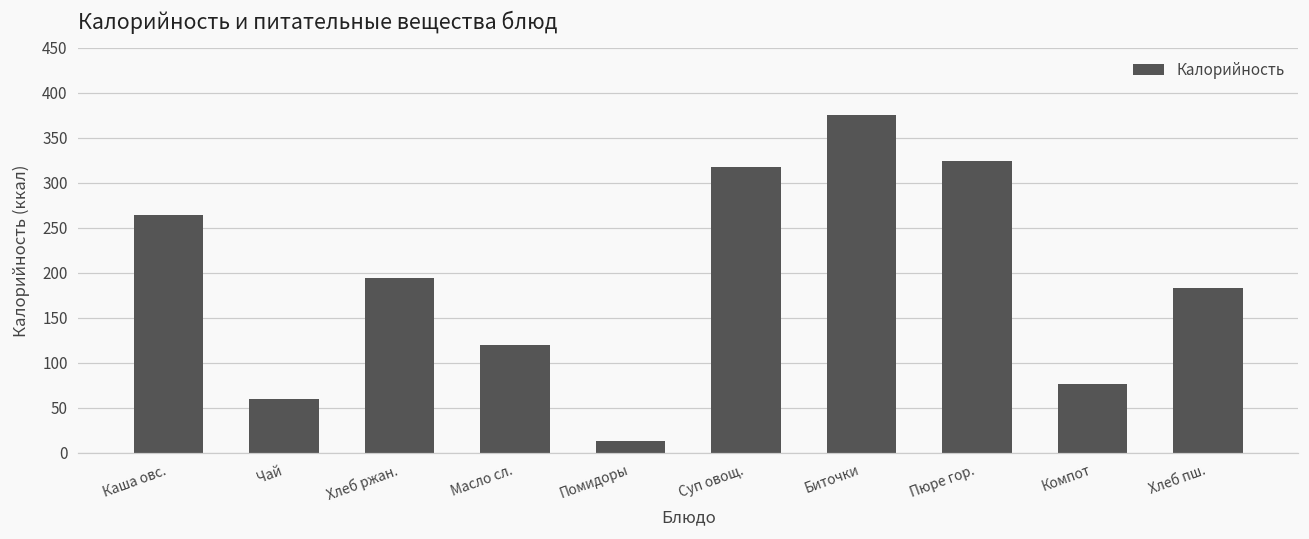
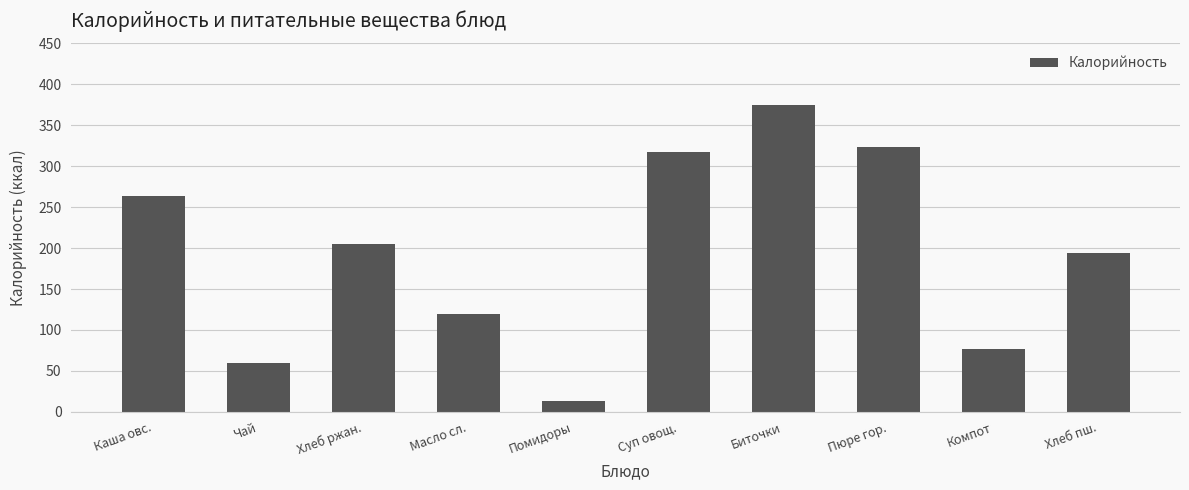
Хлеб ржан.: 190 -> 210
Хлеб пш.: 180 -> 190
